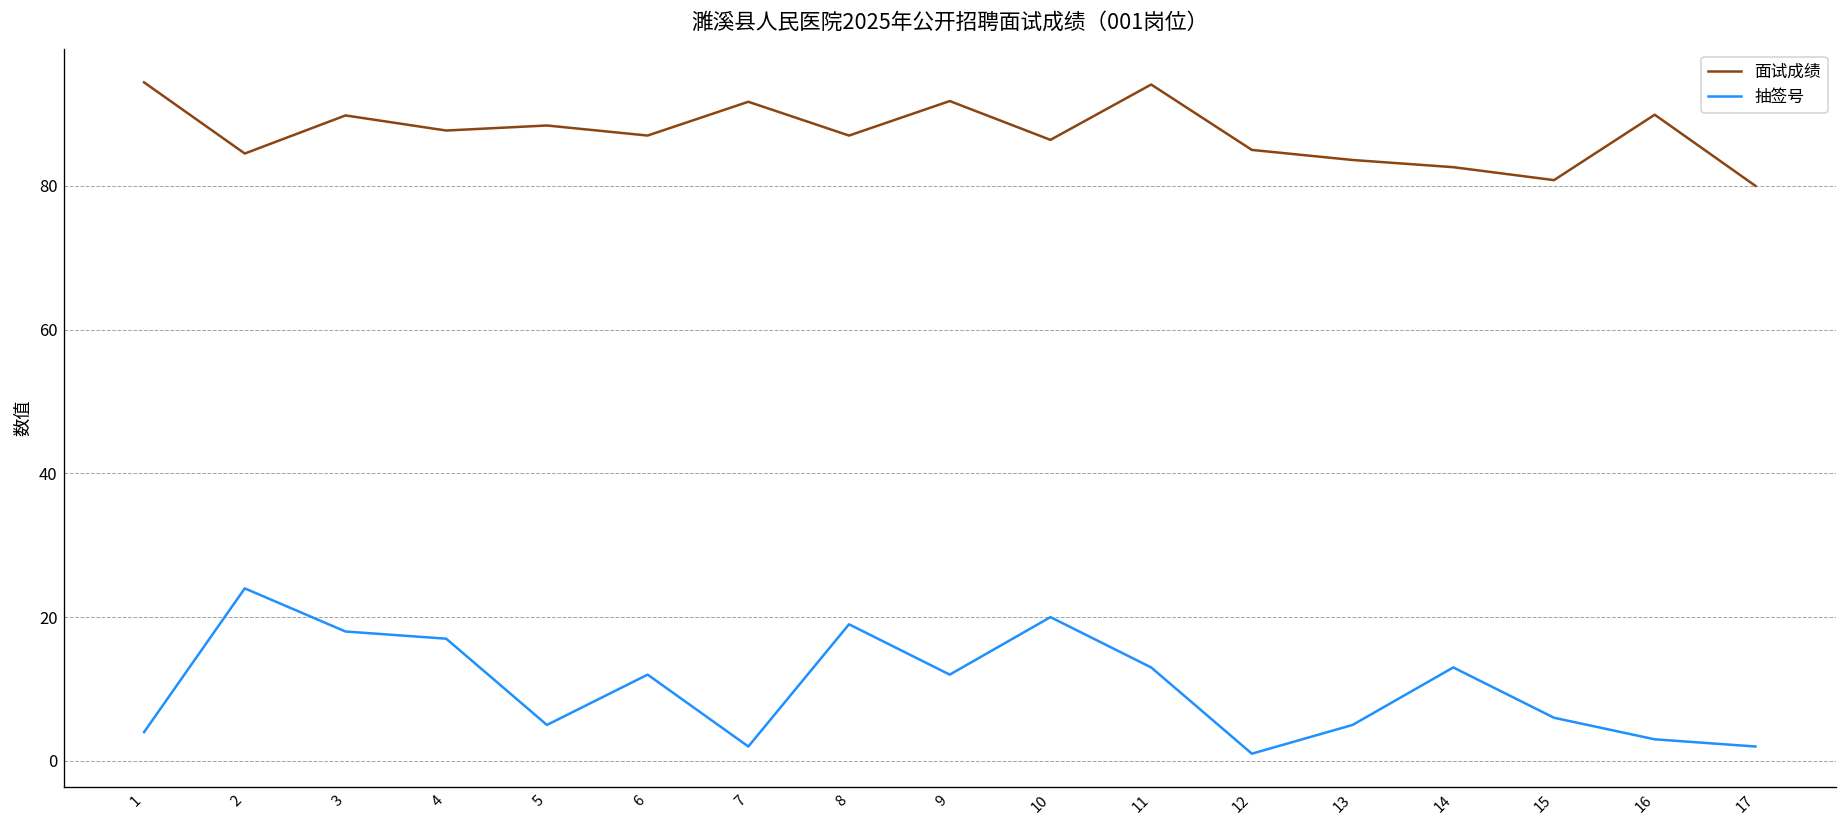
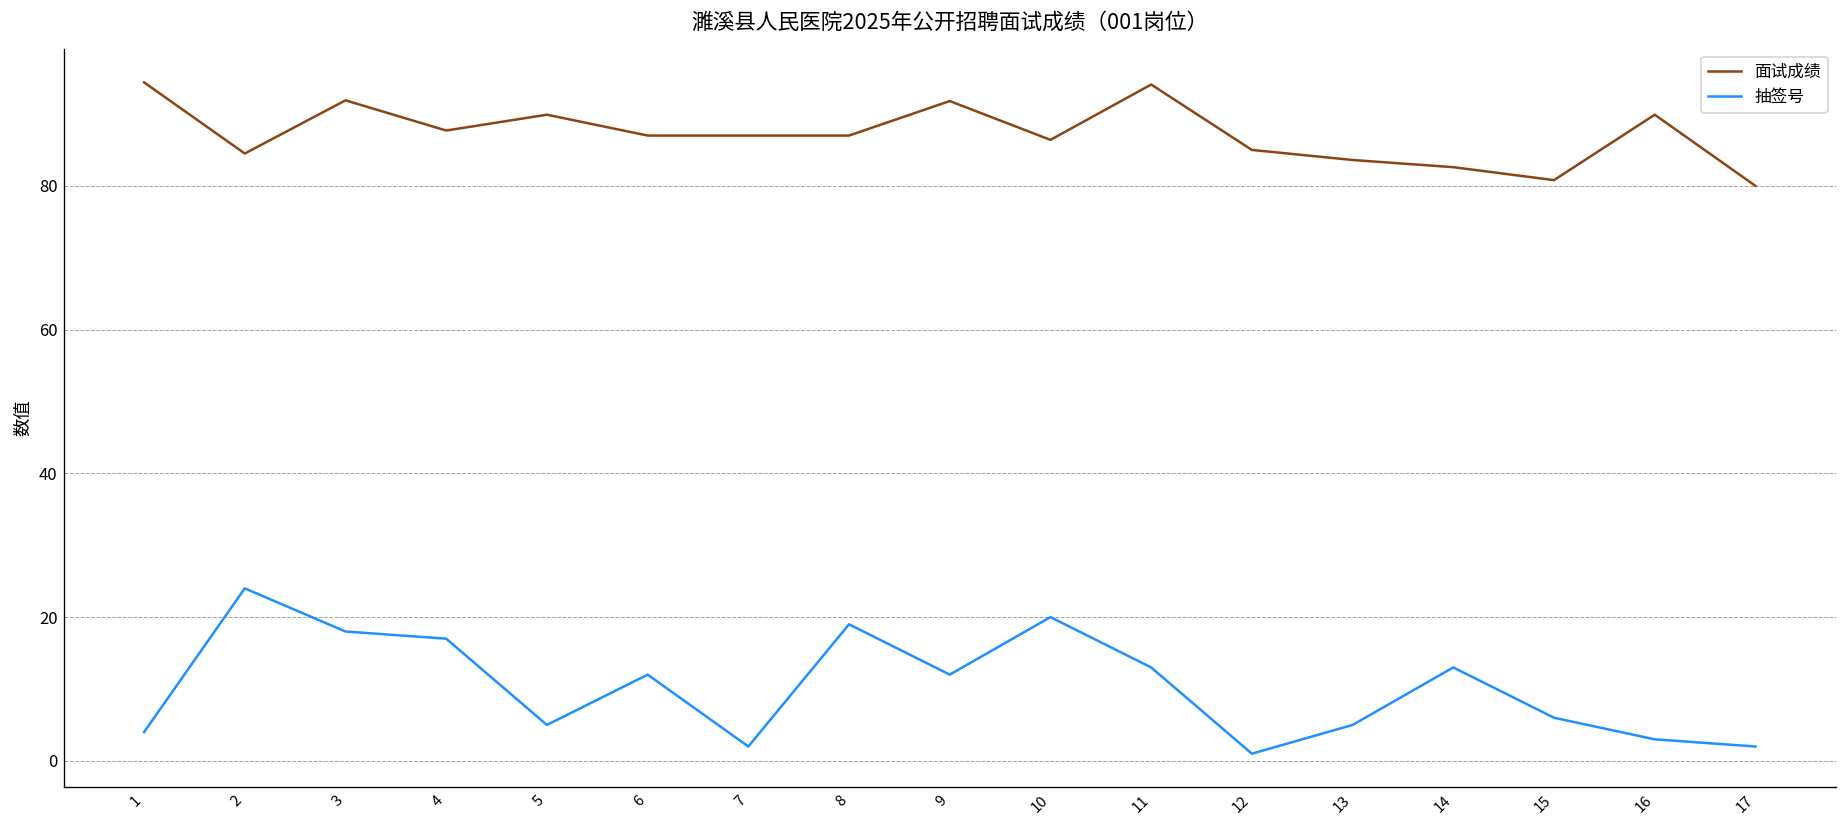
面试成绩, 3: 90 -> 92
面试成绩, 5: 88 -> 90
面试成绩, 7: 92 -> 87
